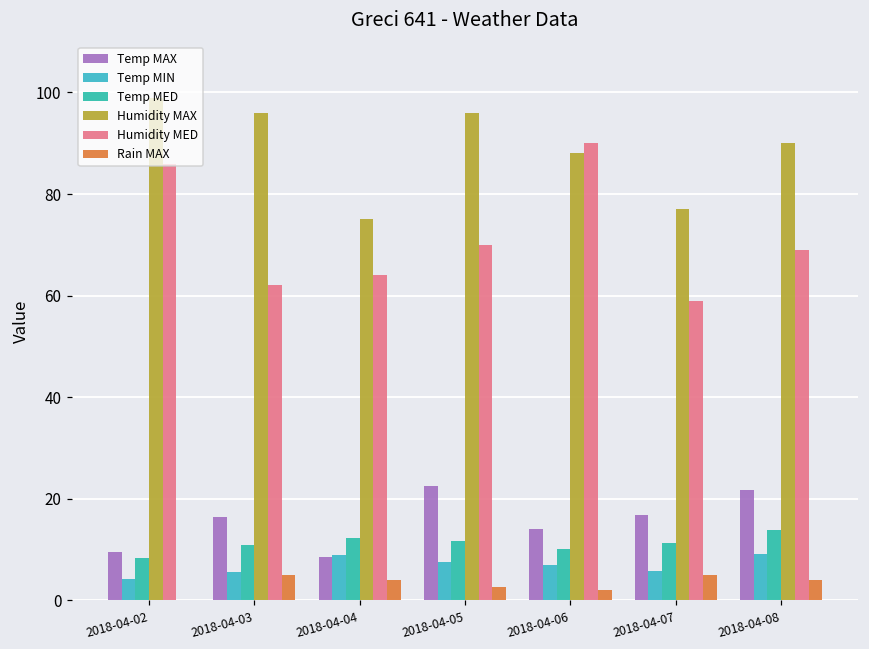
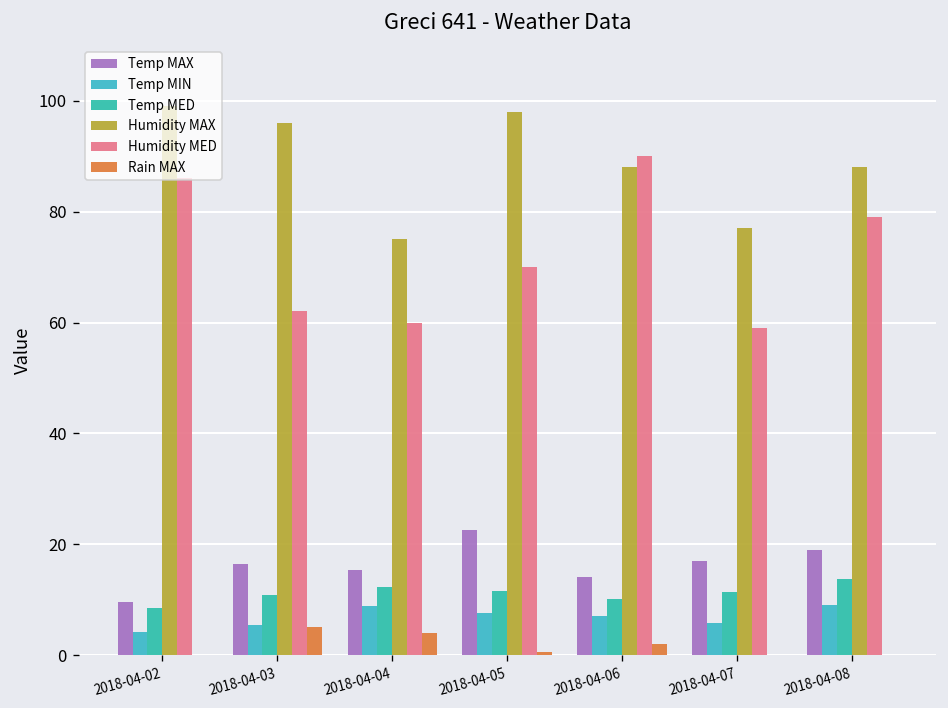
Temp MAX, 2018-04-04: 9 -> 15
Humidity MED, 2018-04-04: 64 -> 60
Humidity MAX, 2018-04-05: 96 -> 98
Rain MAX, 2018-04-05: 3 -> 1
Rain MAX, 2018-04-07: 5 -> 0
Temp MAX, 2018-04-08: 22 -> 19
Humidity MAX, 2018-04-08: 90 -> 88
Humidity MED, 2018-04-08: 69 -> 79
Rain MAX, 2018-04-08: 4 -> 0
